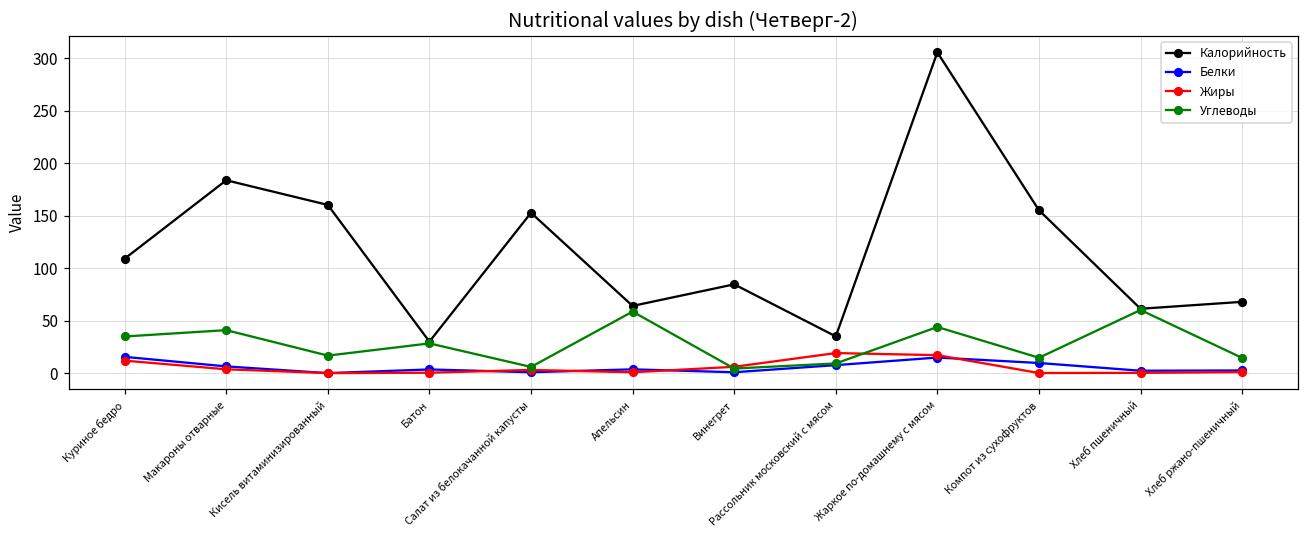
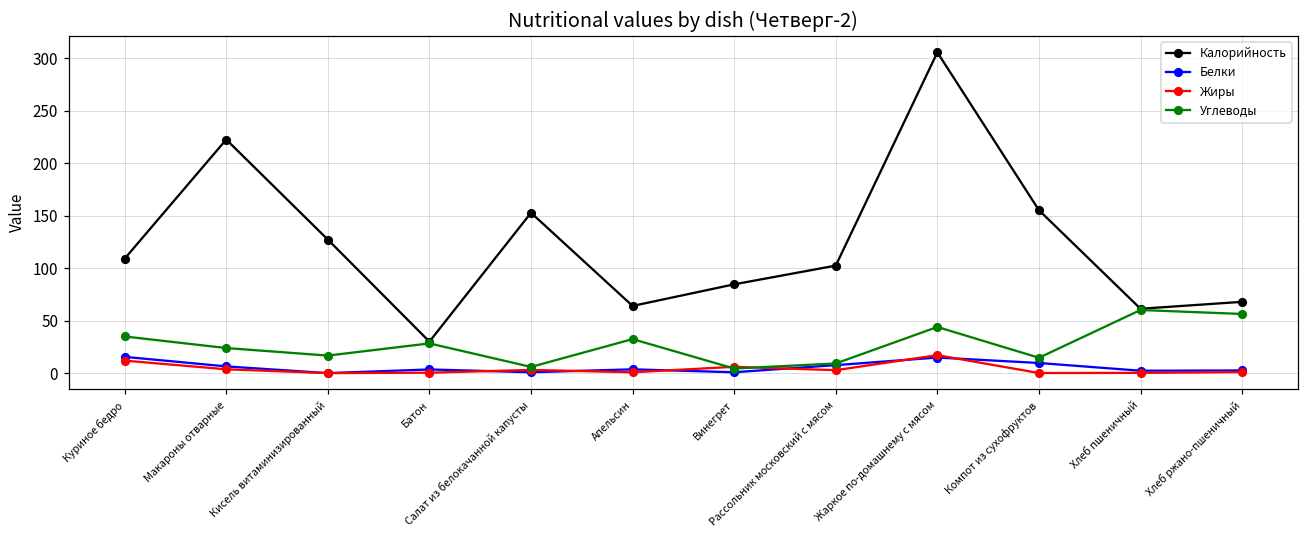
Калорийность, Макароны отварные: 180 -> 220
Углеводы, Макароны отварные: 40 -> 20
Калорийность, Кисель витаминизированный: 160 -> 130
Углеводы, Апельсин: 60 -> 30
Калорийность, Рассольник московский с мясом: 40 -> 100
Жиры, Рассольник московский с мясом: 20 -> 0
Углеводы, Хлеб ржано-пшеничный: 10 -> 60
